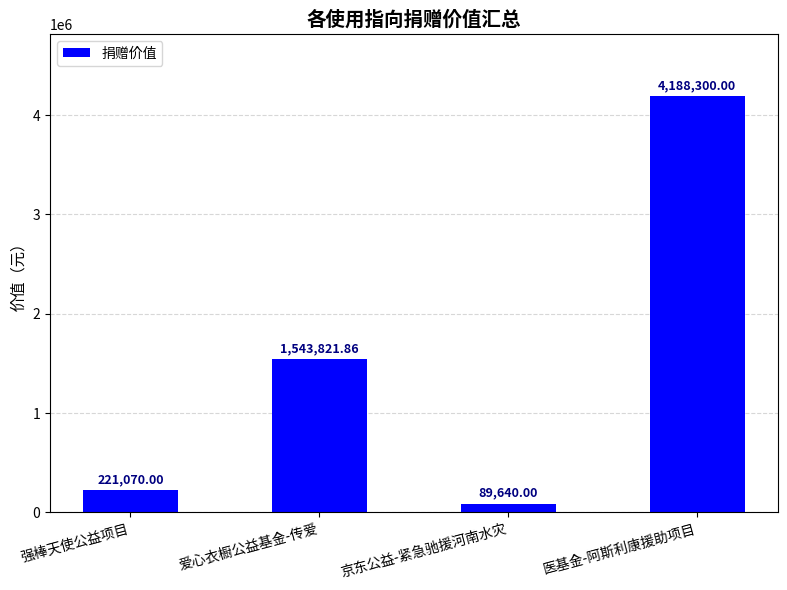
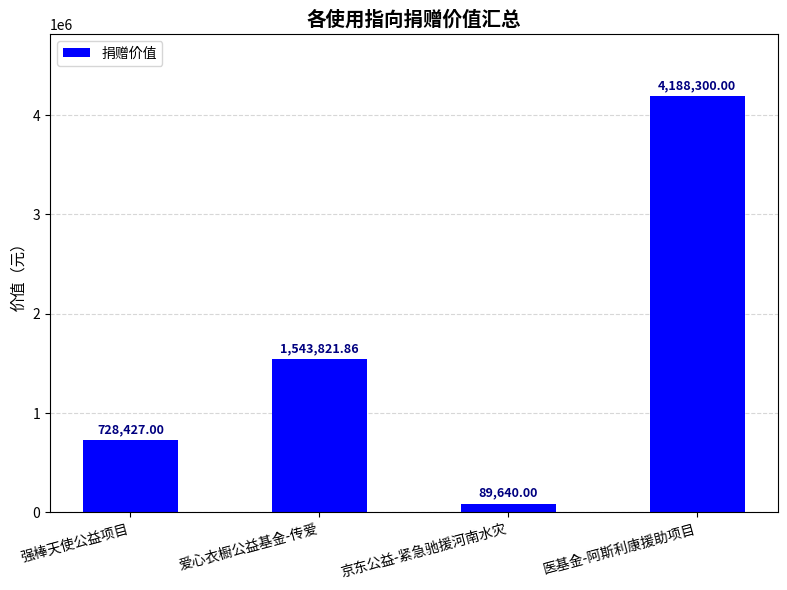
强棒天使公益项目: 221,070.00 -> 728,427.00
